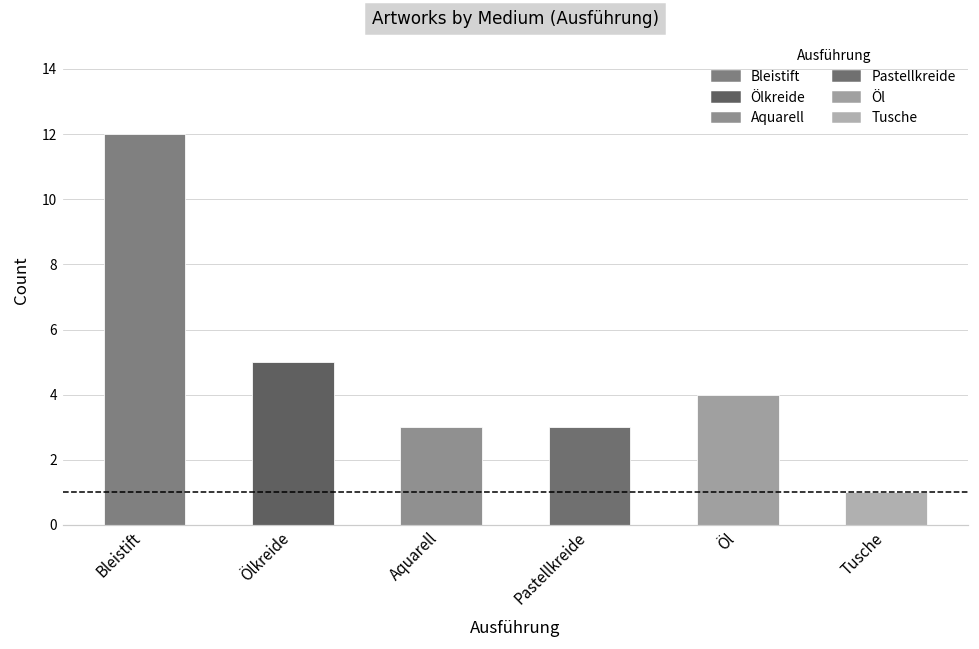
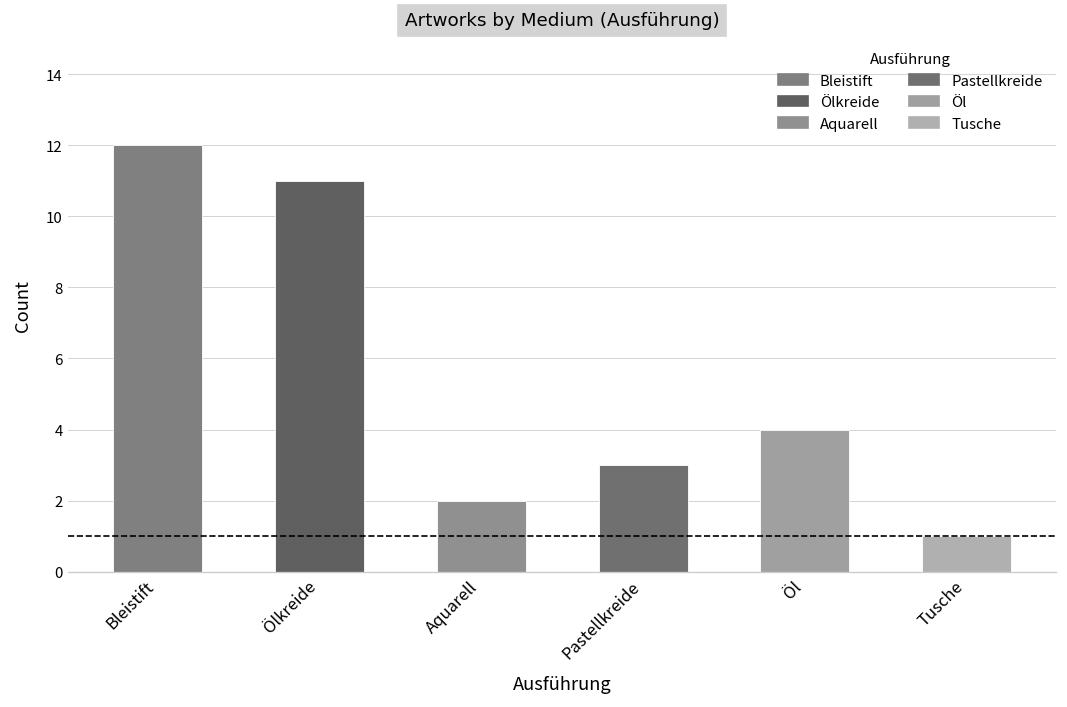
Ölkreide: 5 -> 11
Aquarell: 3 -> 2
